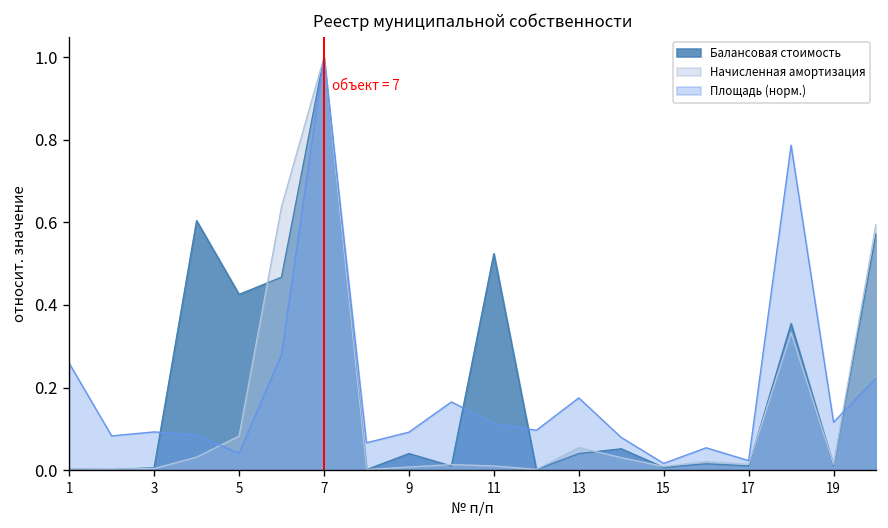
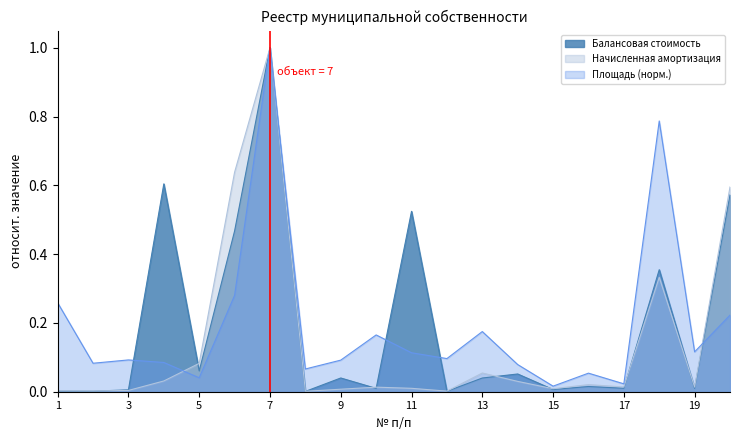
Балансовая стоимость, 5: 0.43 -> 0.06
